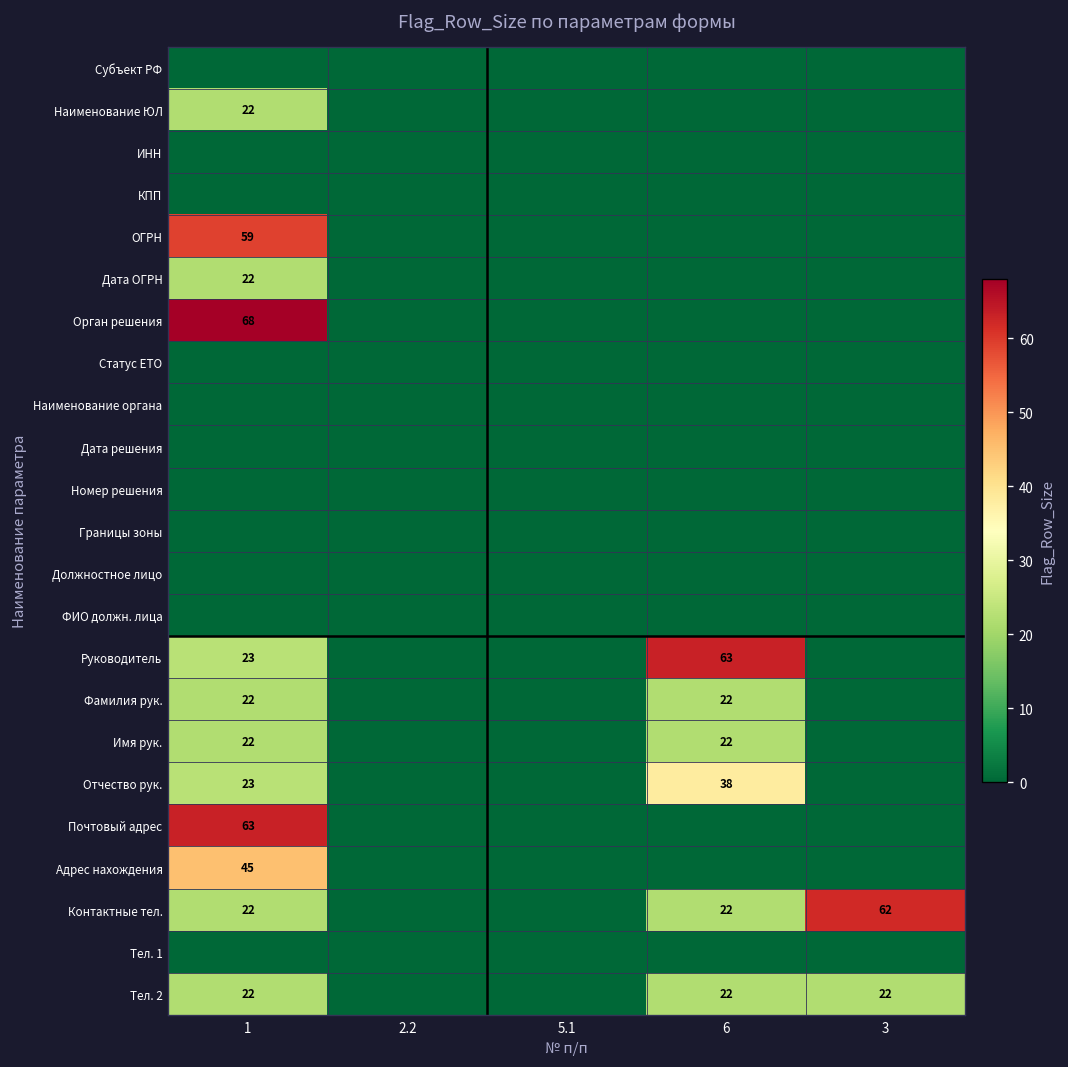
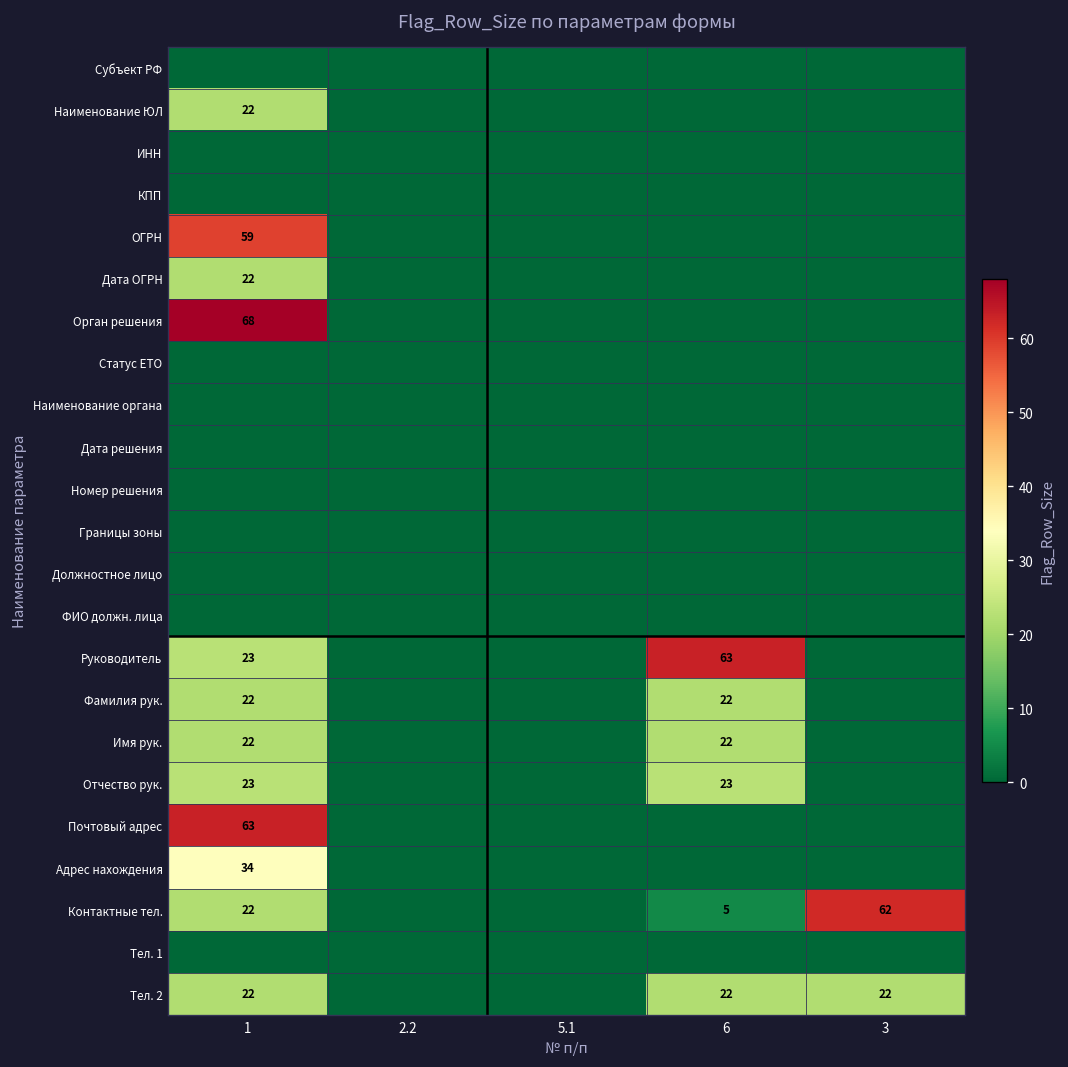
Отчество рук., 6: 38 -> 23
Адрес нахождения, 1: 45 -> 34
Контактные тел., 6: 22 -> 5
